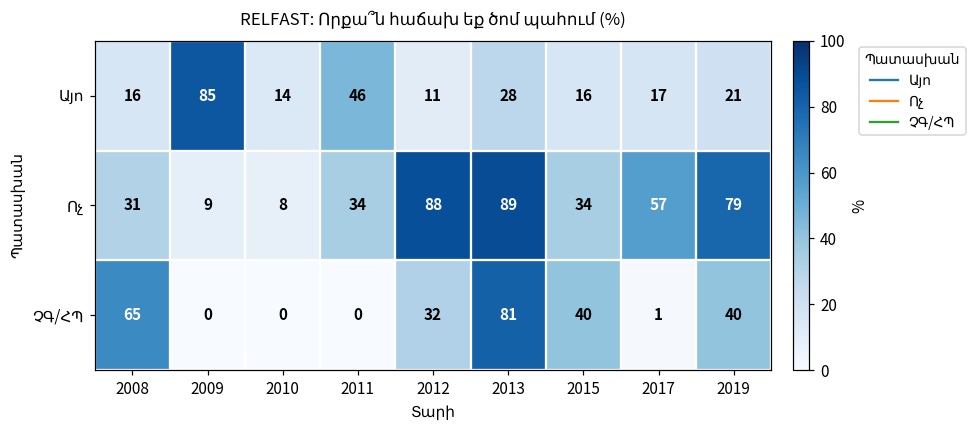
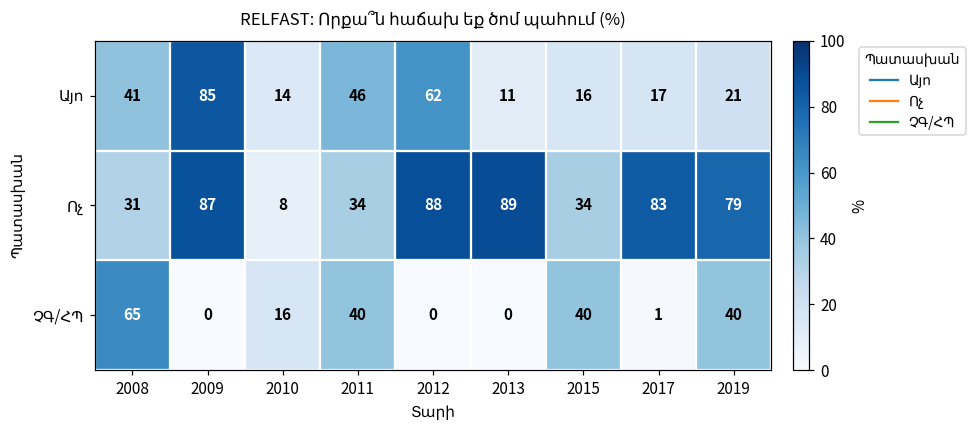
Այո, 2008: 16 -> 41
Այո, 2012: 11 -> 62
Այո, 2013: 28 -> 11
Ոչ, 2009: 9 -> 87
Ոչ, 2017: 57 -> 83
ՉԳ/ՀՊ, 2010: 0 -> 16
ՉԳ/ՀՊ, 2011: 0 -> 40
ՉԳ/ՀՊ, 2012: 32 -> 0
ՉԳ/ՀՊ, 2013: 81 -> 0
